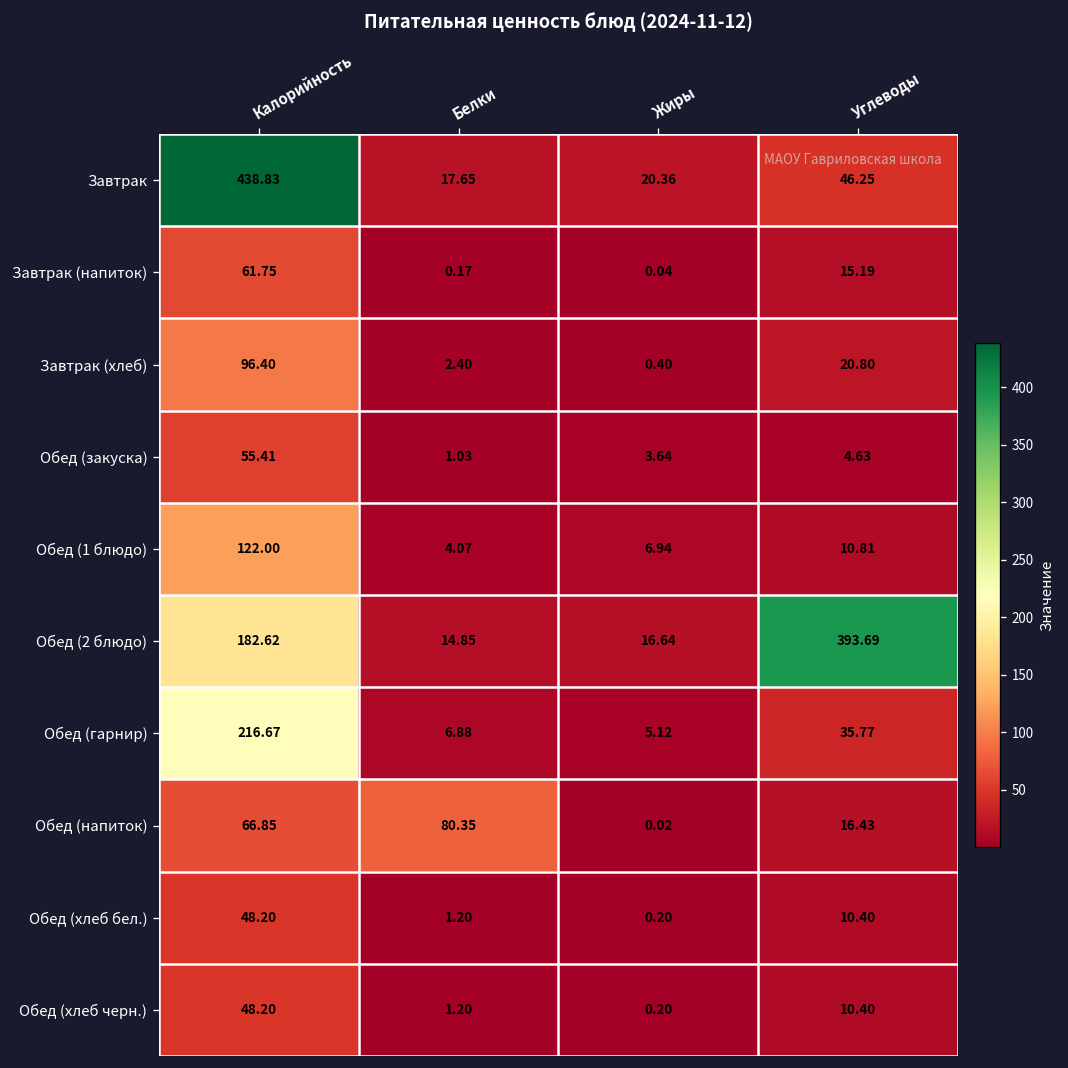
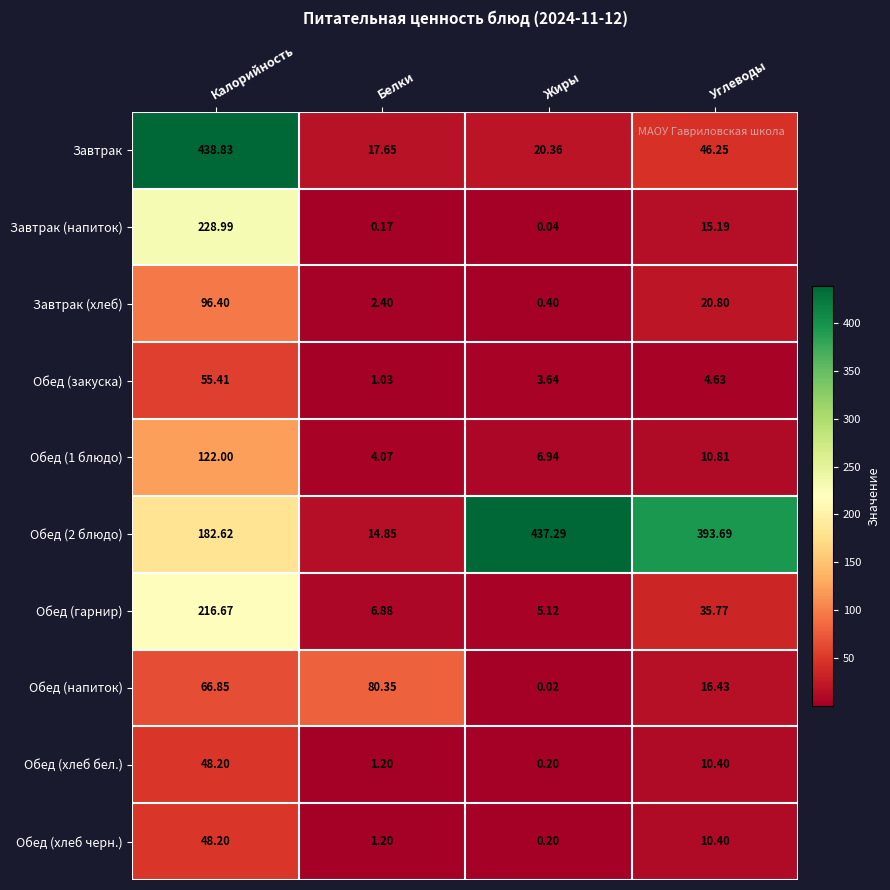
Завтрак (напиток), Калорийность: 61.75 -> 228.99
Обед (2 блюдо), Жиры: 16.64 -> 437.29
